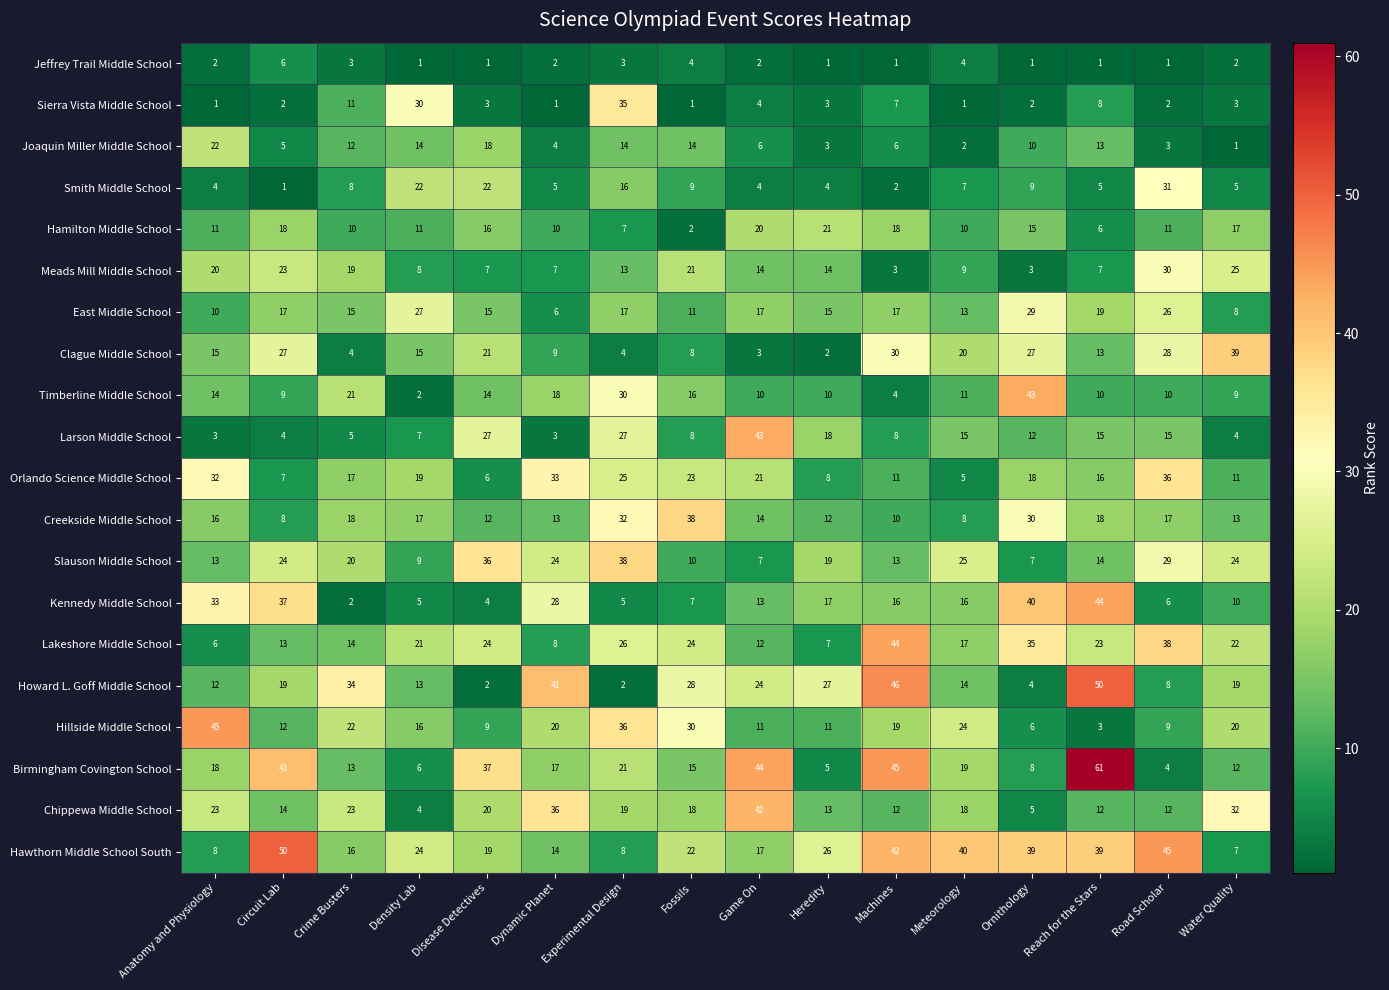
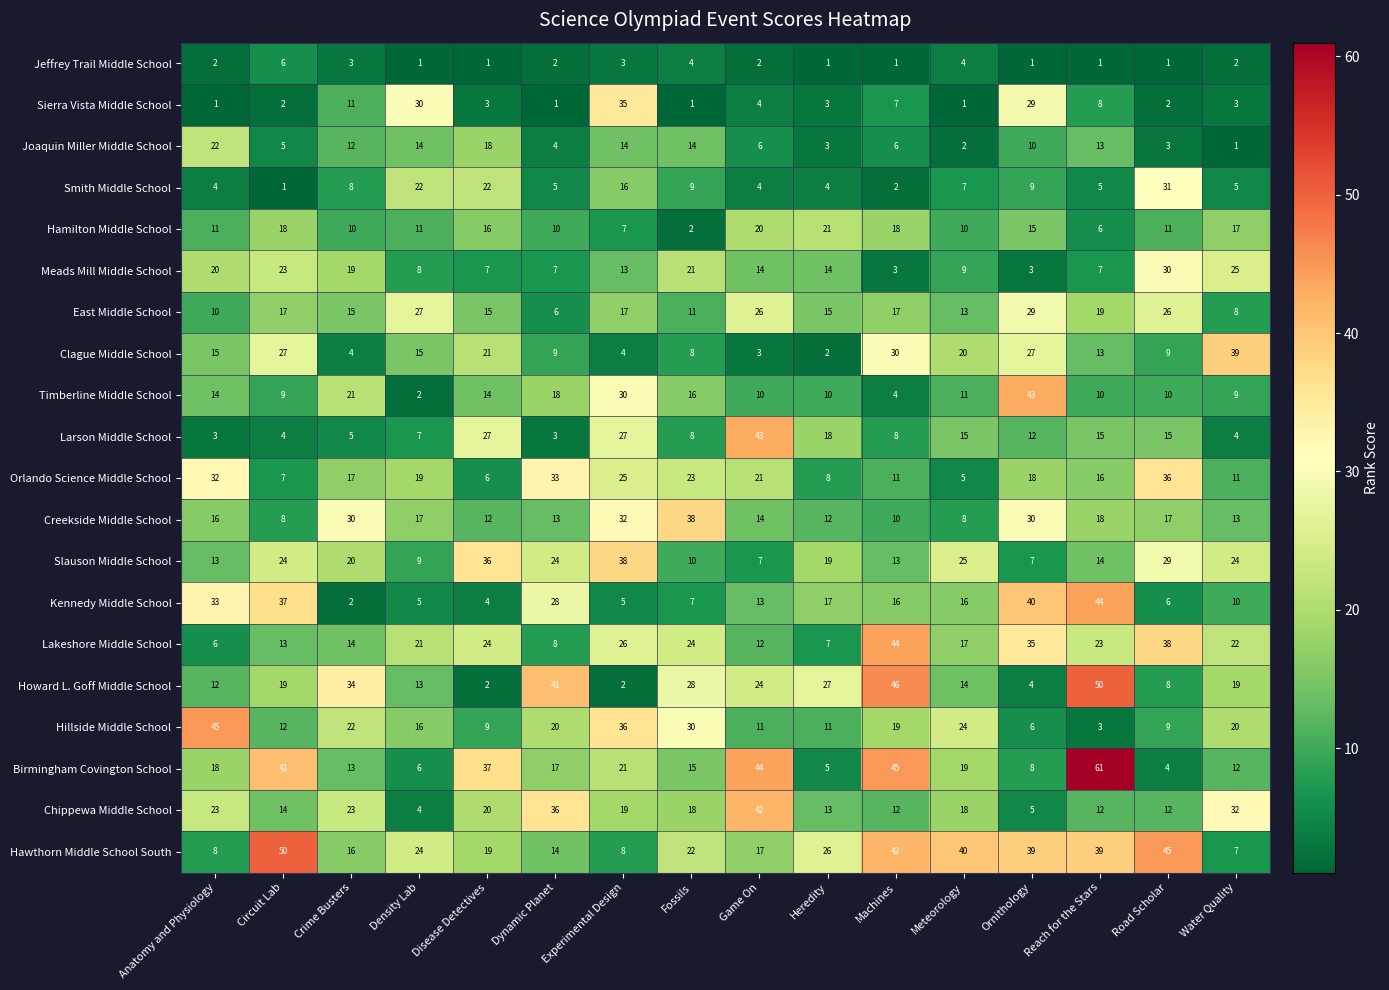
Sierra Vista Middle School, Ornithology: 2 -> 29
East Middle School, Game On: 17 -> 26
Clague Middle School, Road Scholar: 28 -> 9
Creekside Middle School, Crime Busters: 18 -> 30
